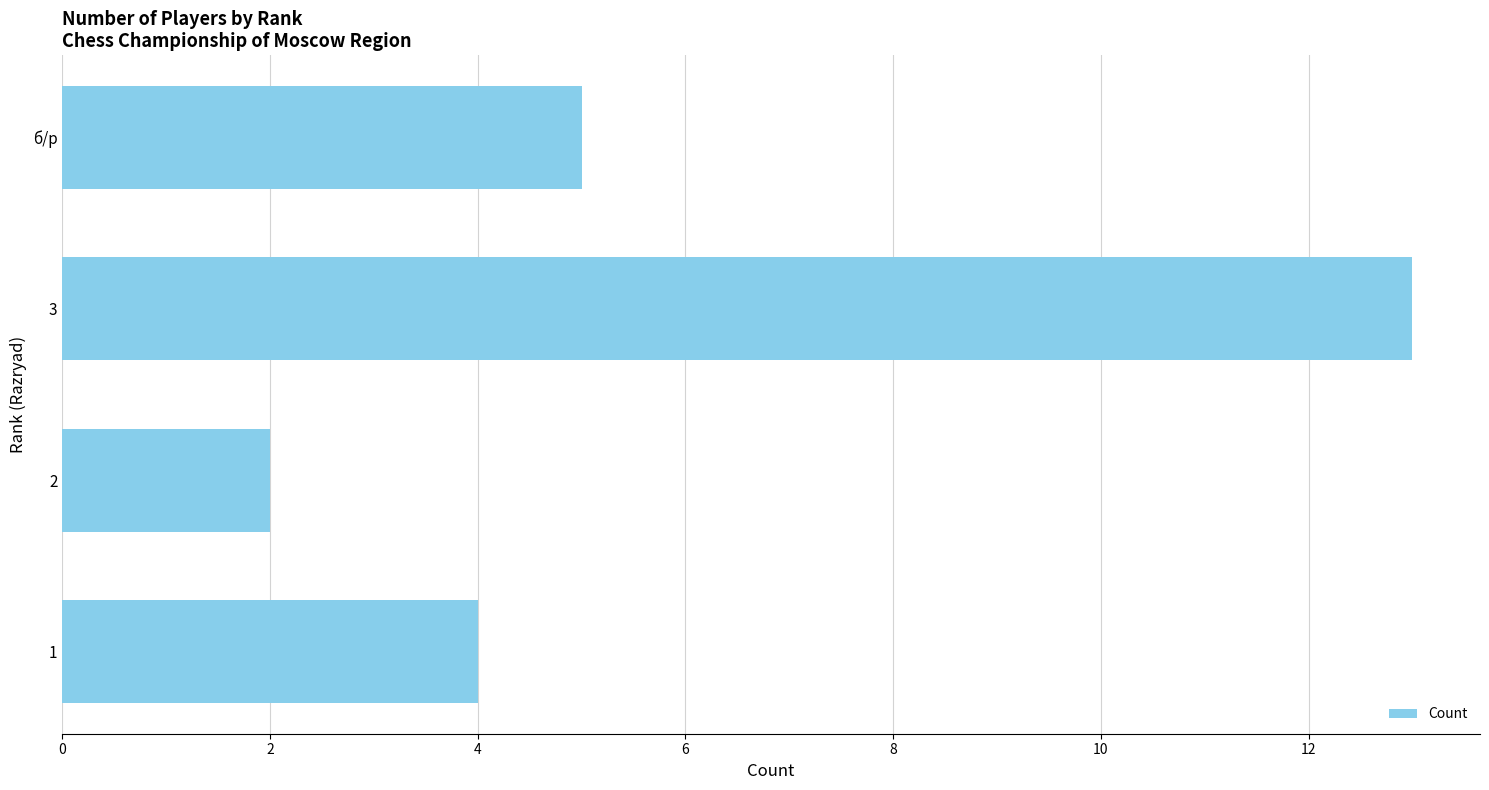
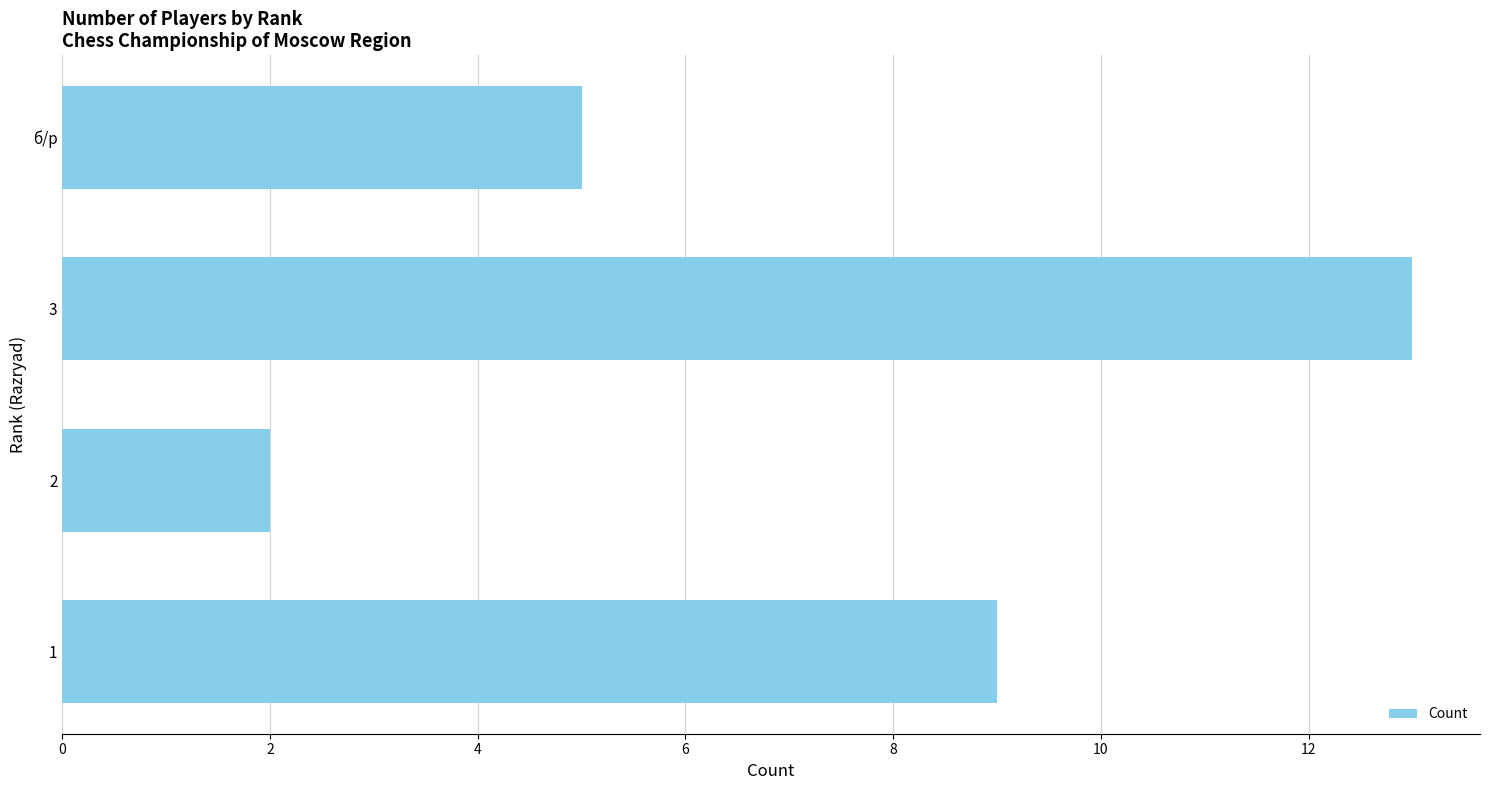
1: 4 -> 9
